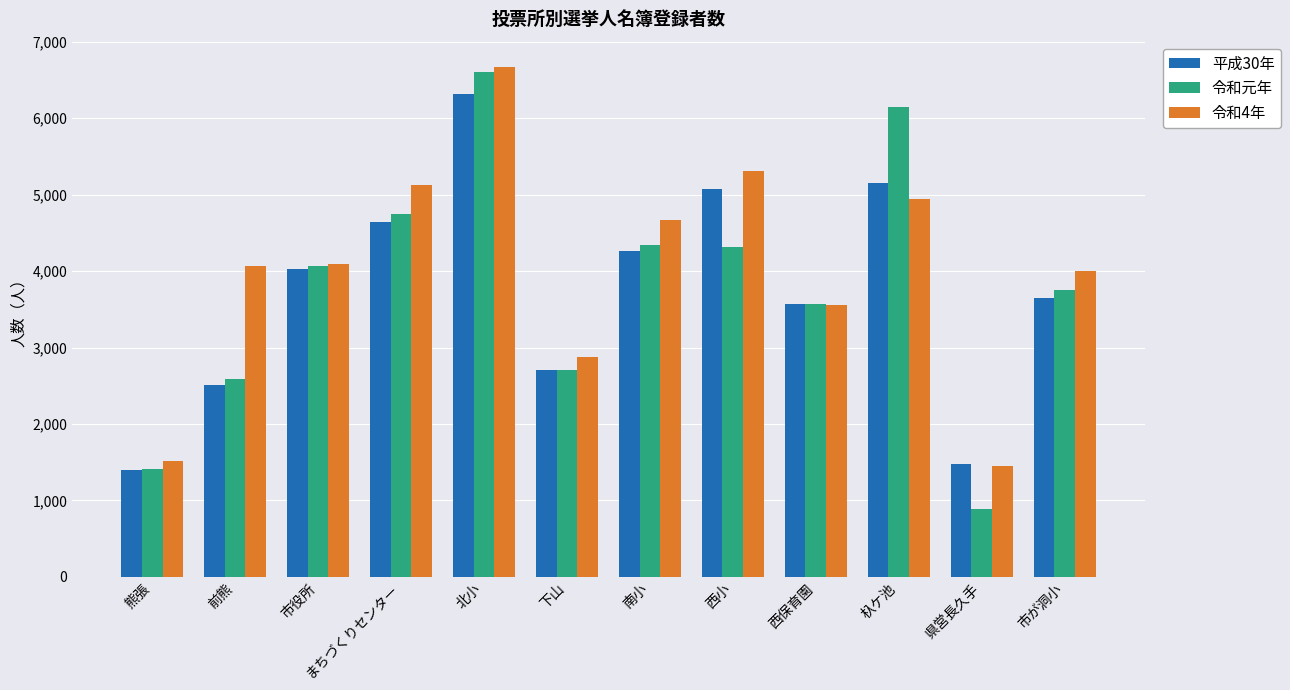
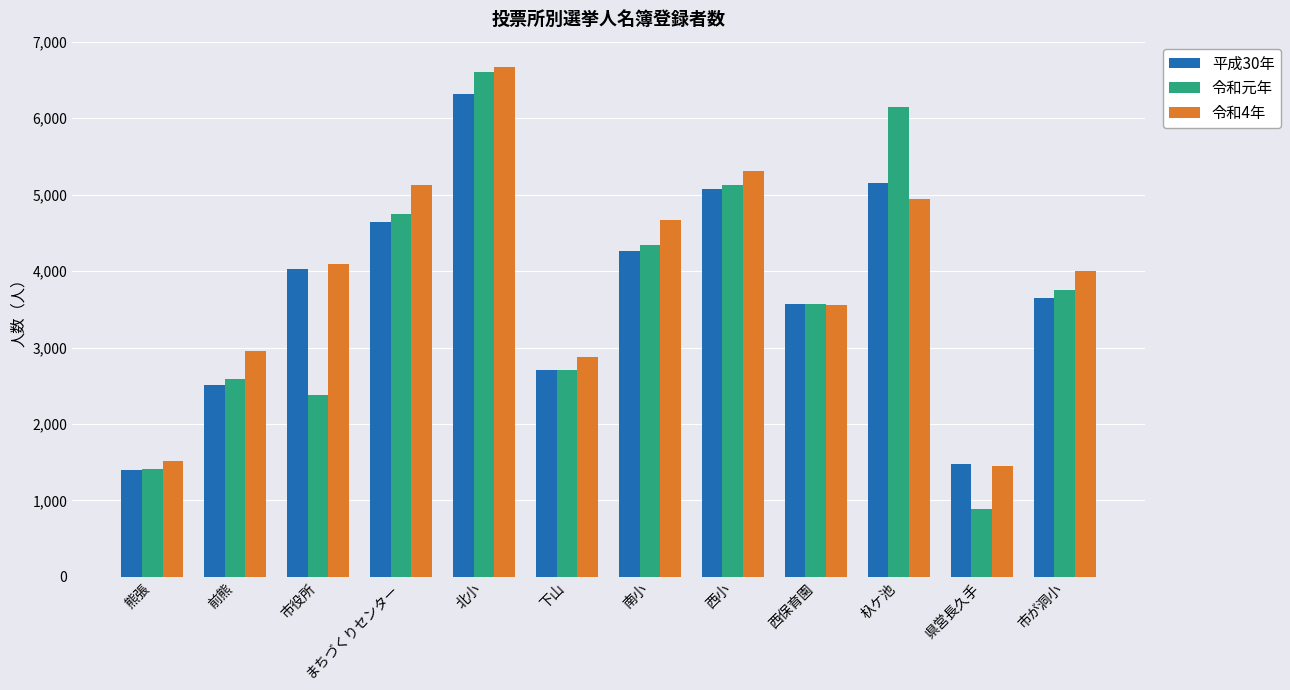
令和4年, 前熊: 4,100 -> 3,000
令和元年, 市役所: 4,100 -> 2,400
令和元年, 西小: 4,300 -> 5,100
